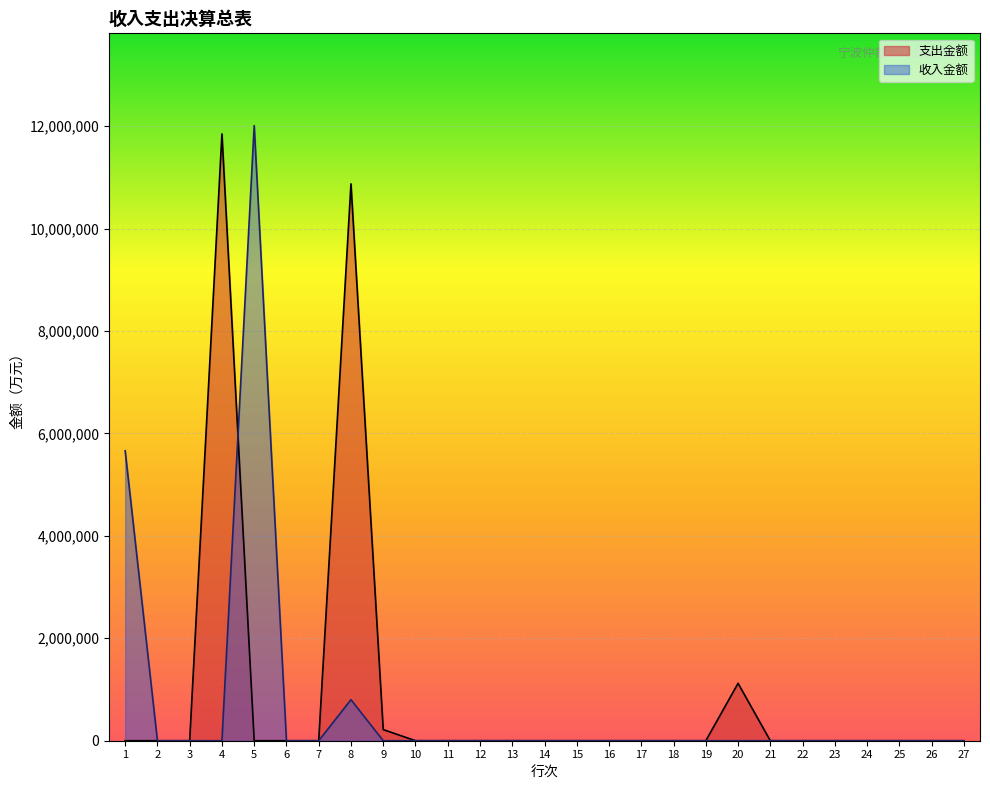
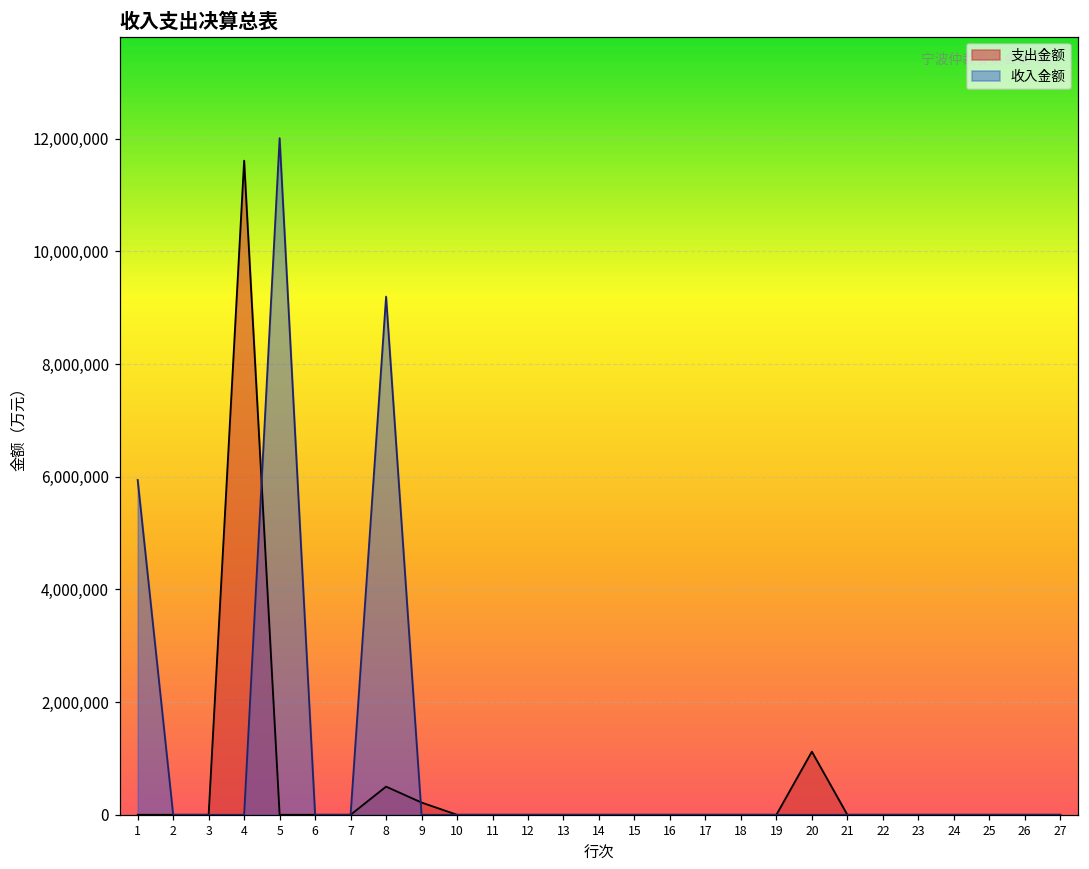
收入金额, 1: 5,700,000 -> 5,900,000
支出金额, 4: 11,800,000 -> 11,600,000
支出金额, 8: 10,900,000 -> 500,000
收入金额, 8: 800,000 -> 9,200,000
